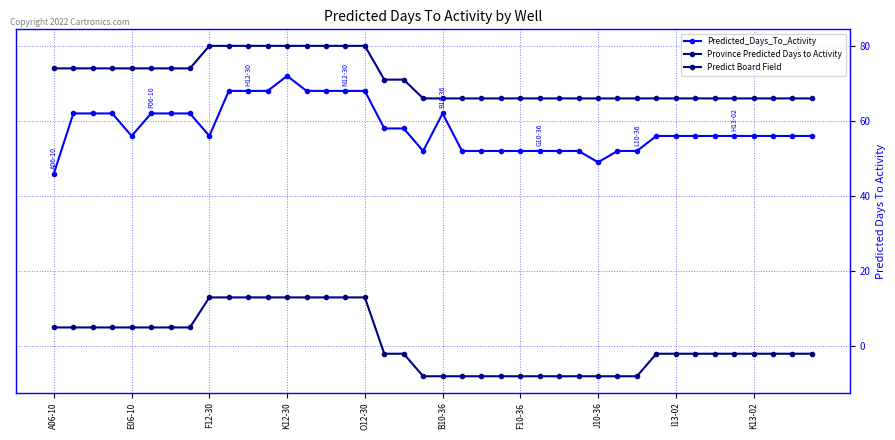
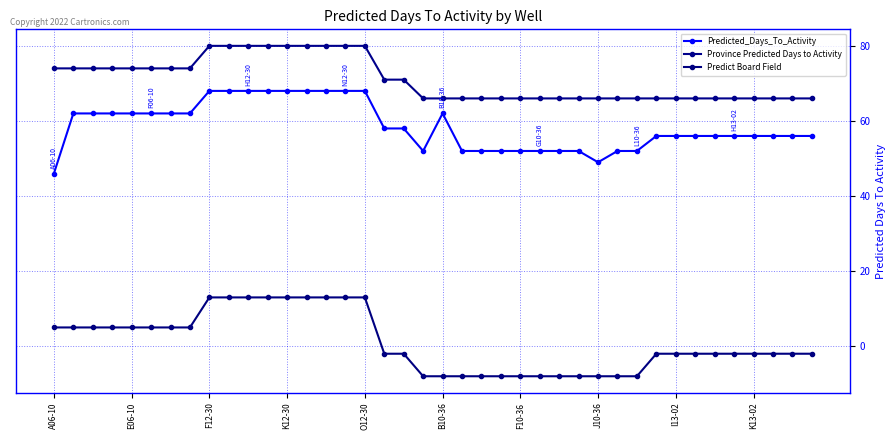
Predicted_Days_To_Activity, E06-10: 56 -> 62
Predicted_Days_To_Activity, F12-30: 56 -> 68
Predicted_Days_To_Activity, K12-30: 72 -> 68
